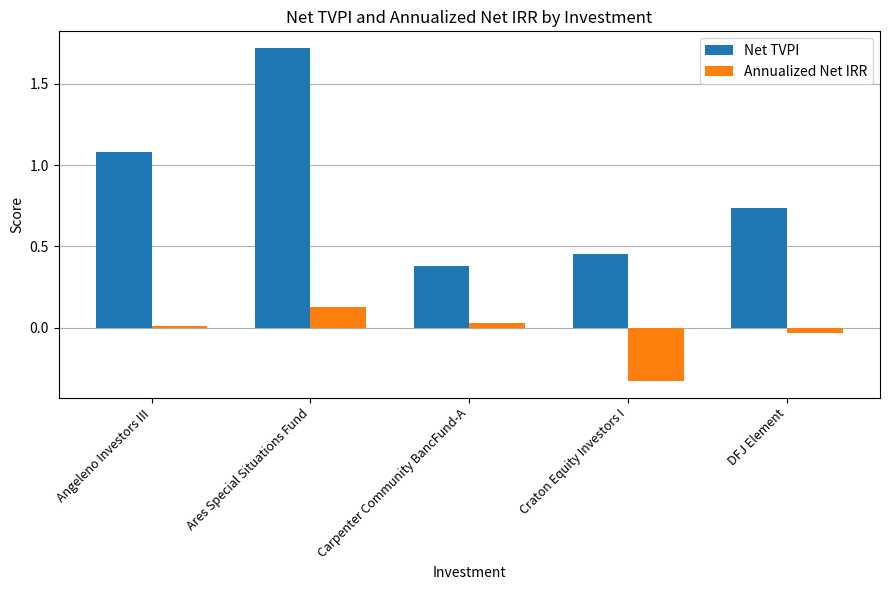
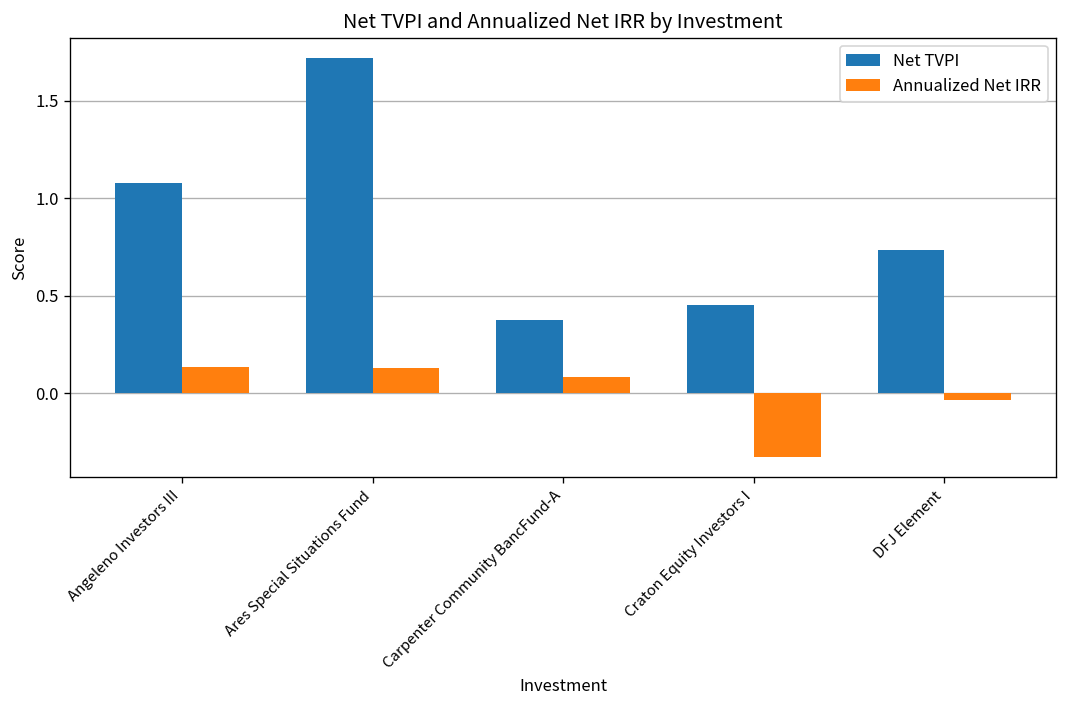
Annualized Net IRR, Angeleno Investors III: 0.01 -> 0.13
Annualized Net IRR, Carpenter Community BancFund-A: 0.03 -> 0.08
